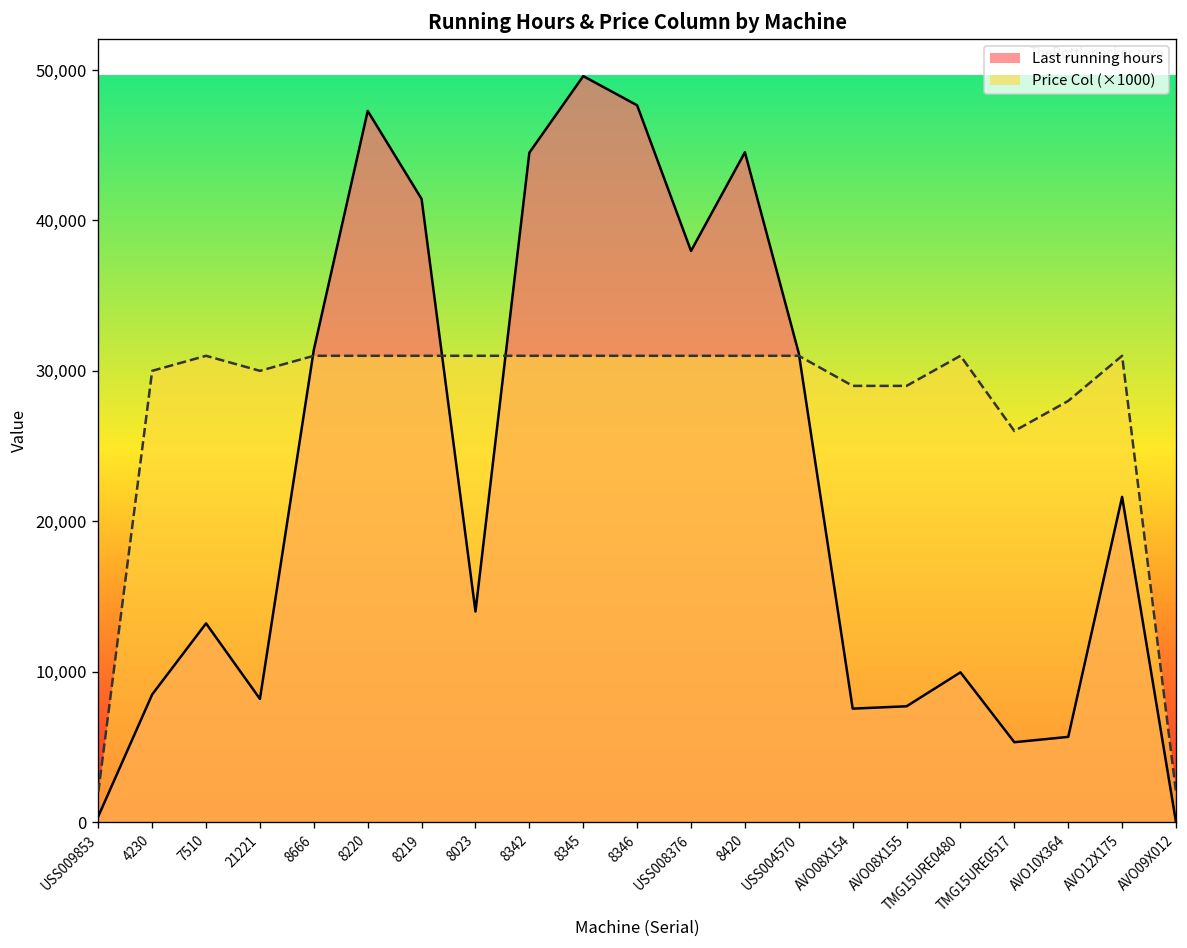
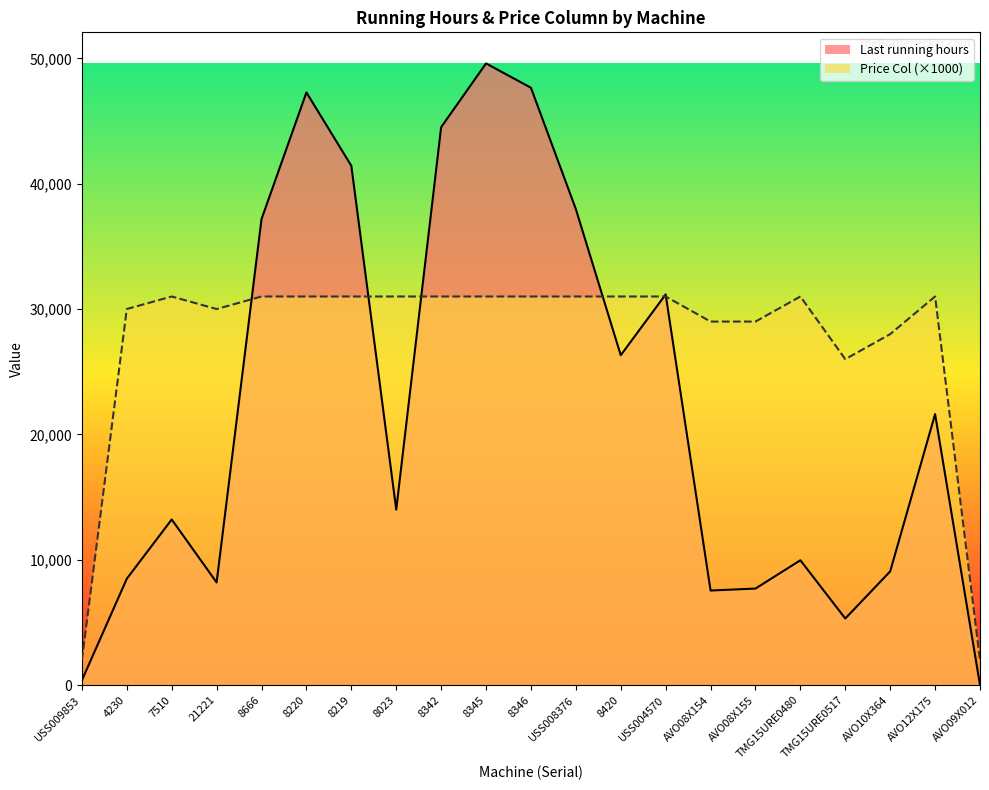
Last running hours, 8666: 31,400 -> 37,200
Last running hours, 8420: 44,500 -> 26,300
Last running hours, AVO10X364: 5,700 -> 9,100
